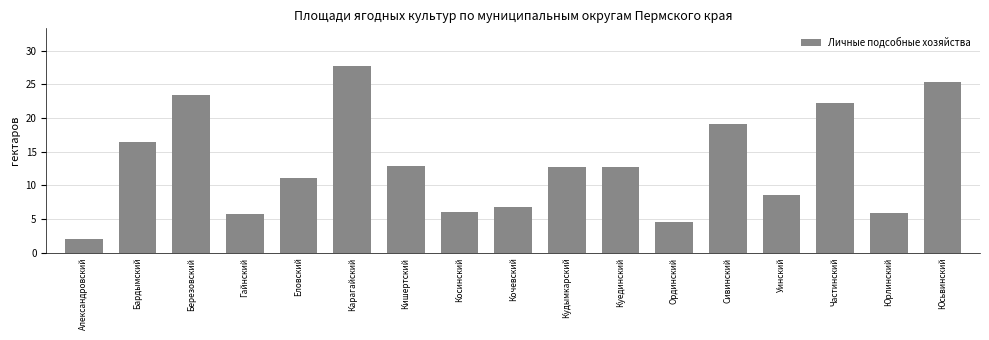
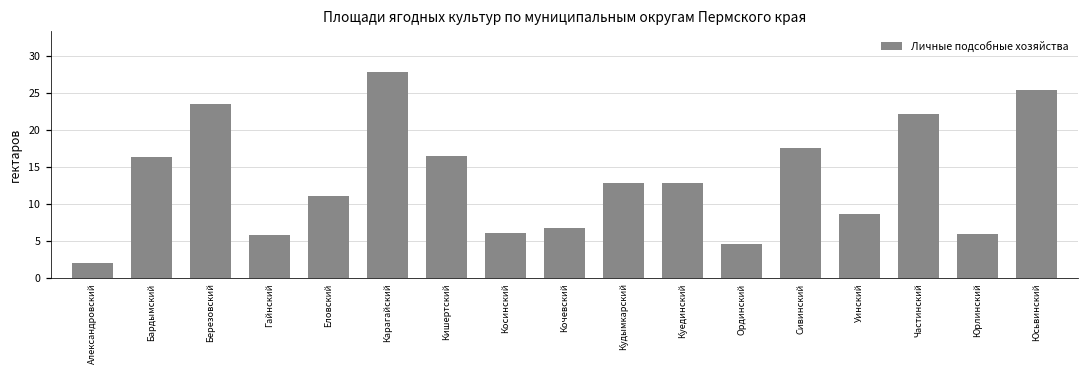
Кишертский: 13 -> 16
Сивинский: 19 -> 17
